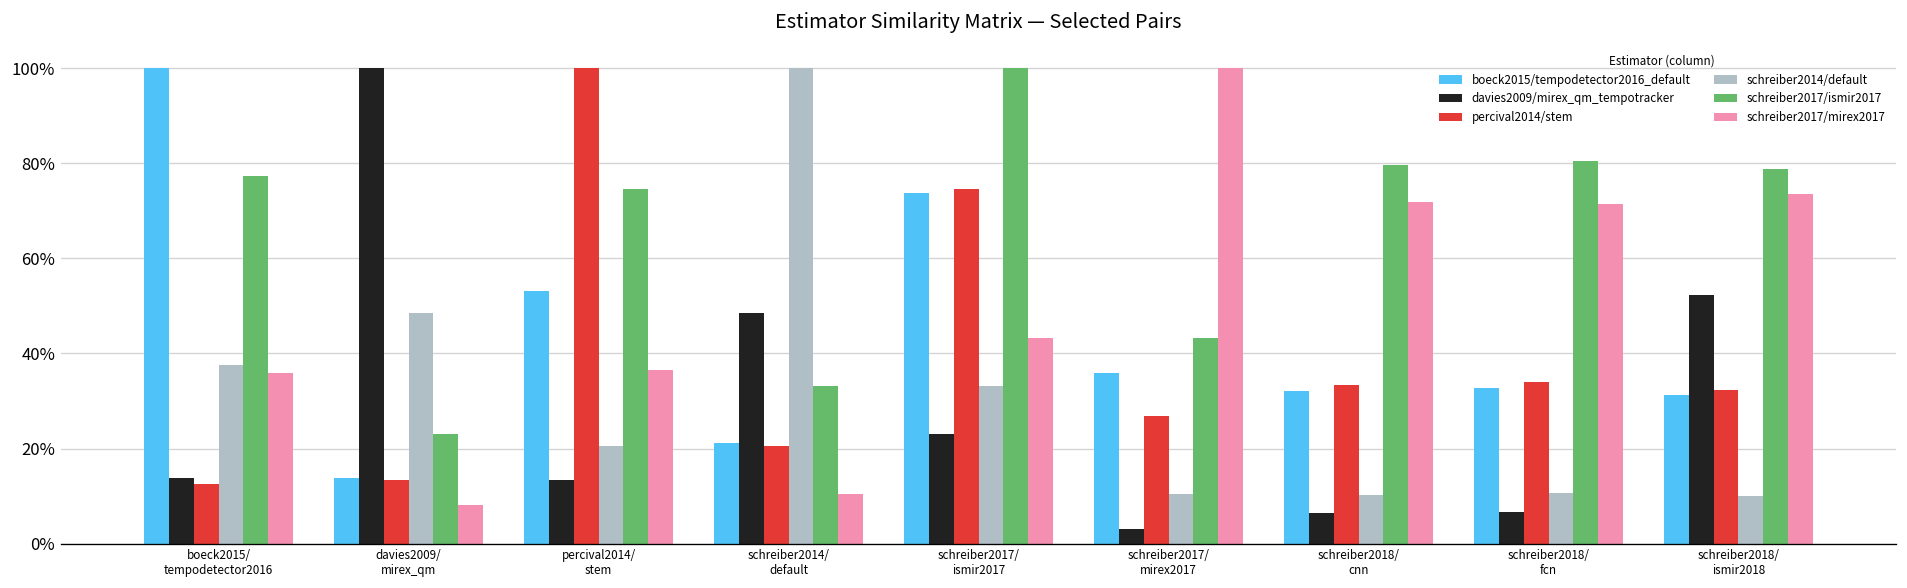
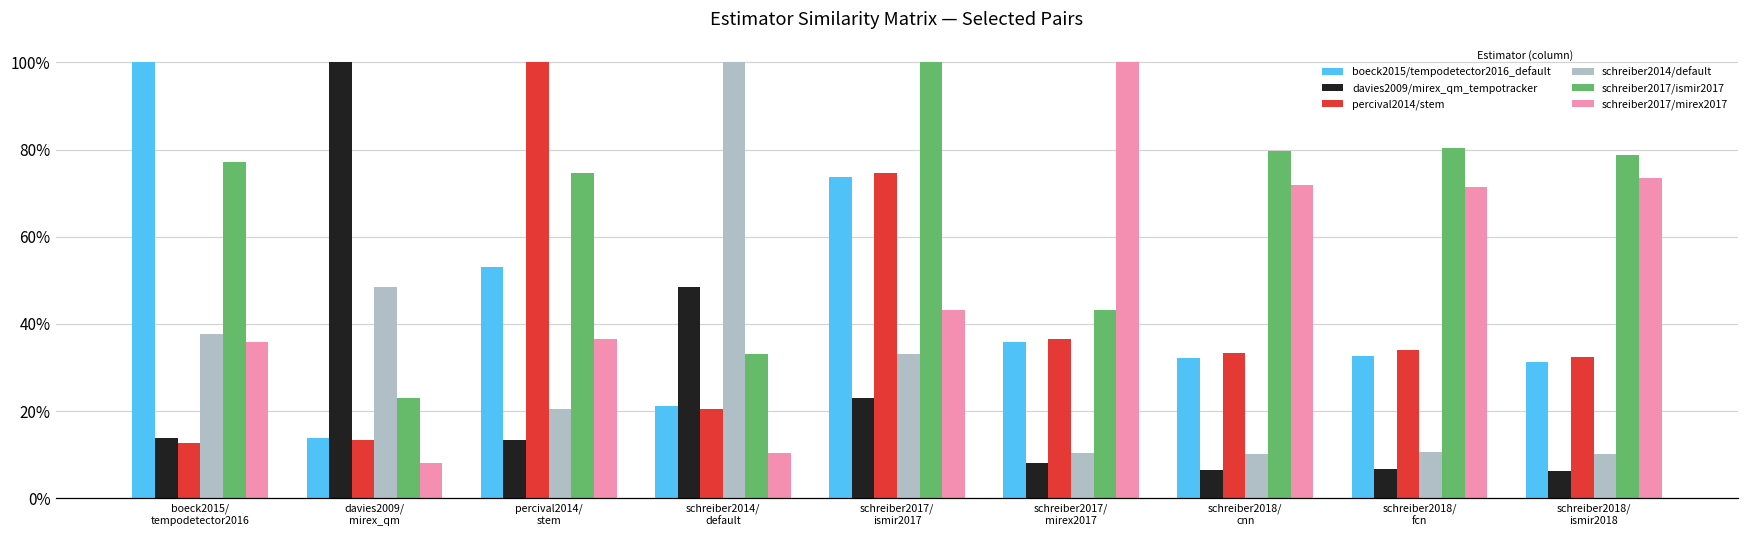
davies2009/mirex_qm_tempotracker, schreiber2017/ mirex2017: 3% -> 8%
percival2014/stem, schreiber2017/ mirex2017: 27% -> 37%
davies2009/mirex_qm_tempotracker, schreiber2018/ ismir2018: 52% -> 6%
